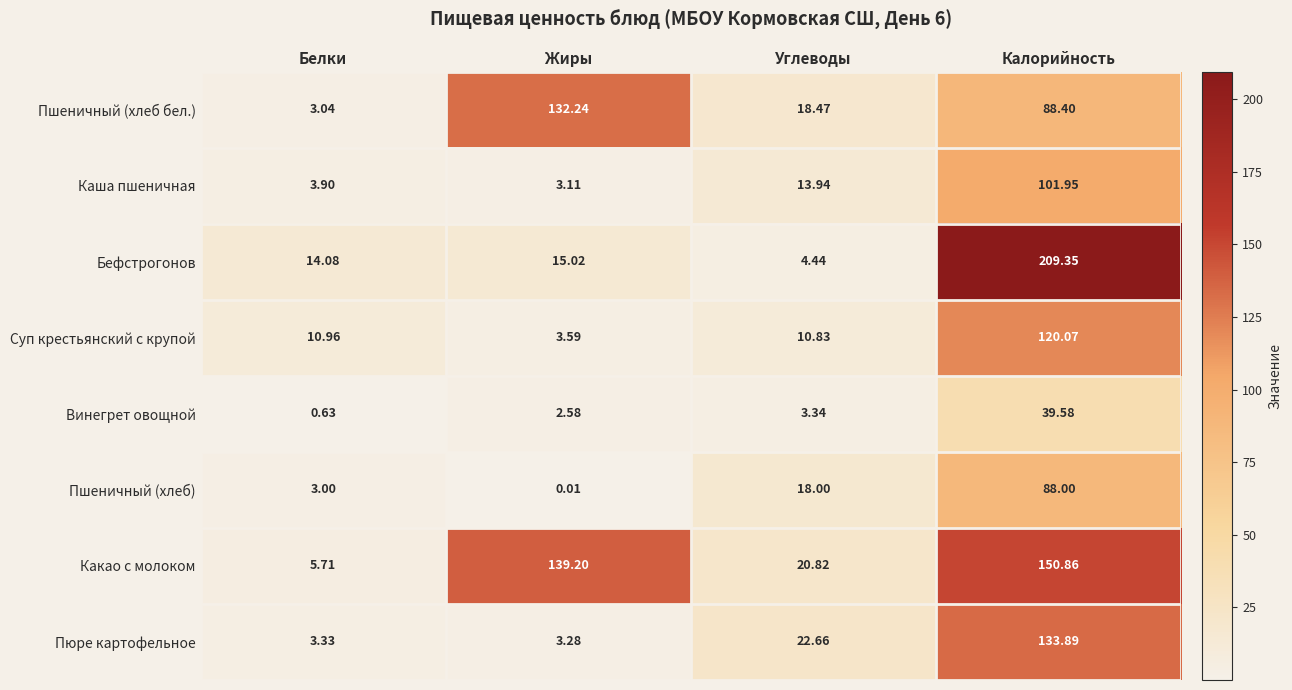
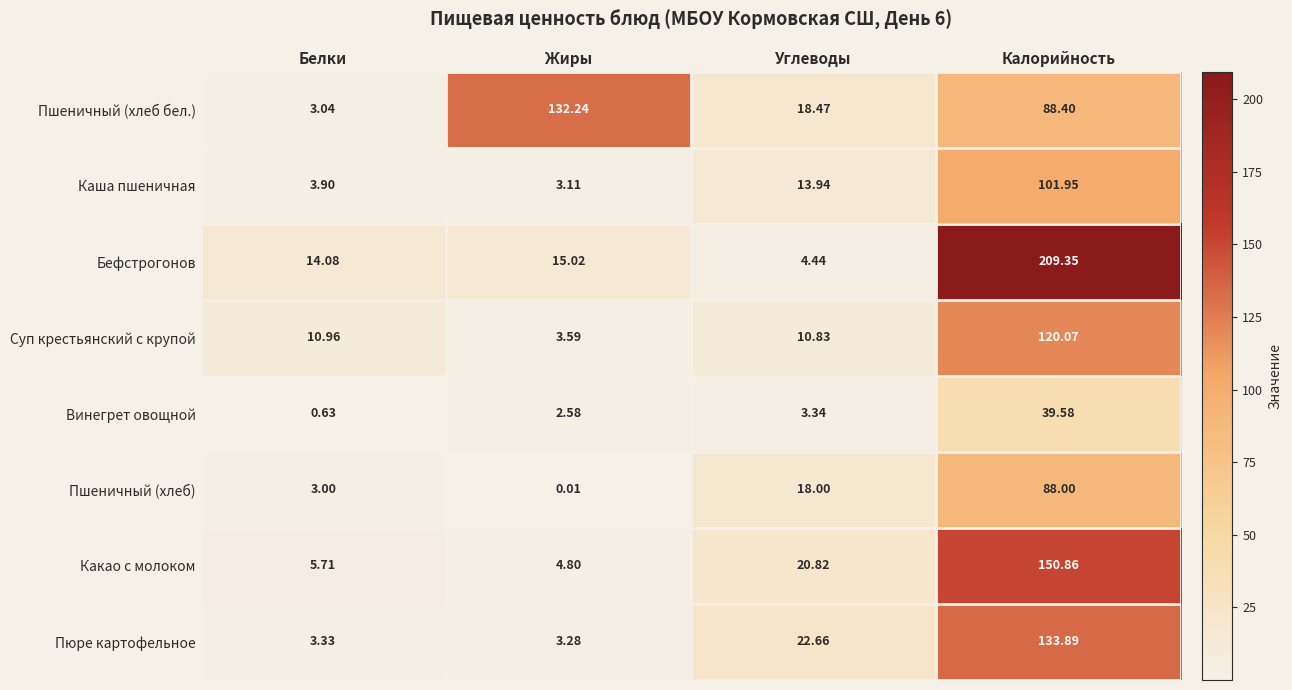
Какао с молоком, Жиры: 139.20 -> 4.80
